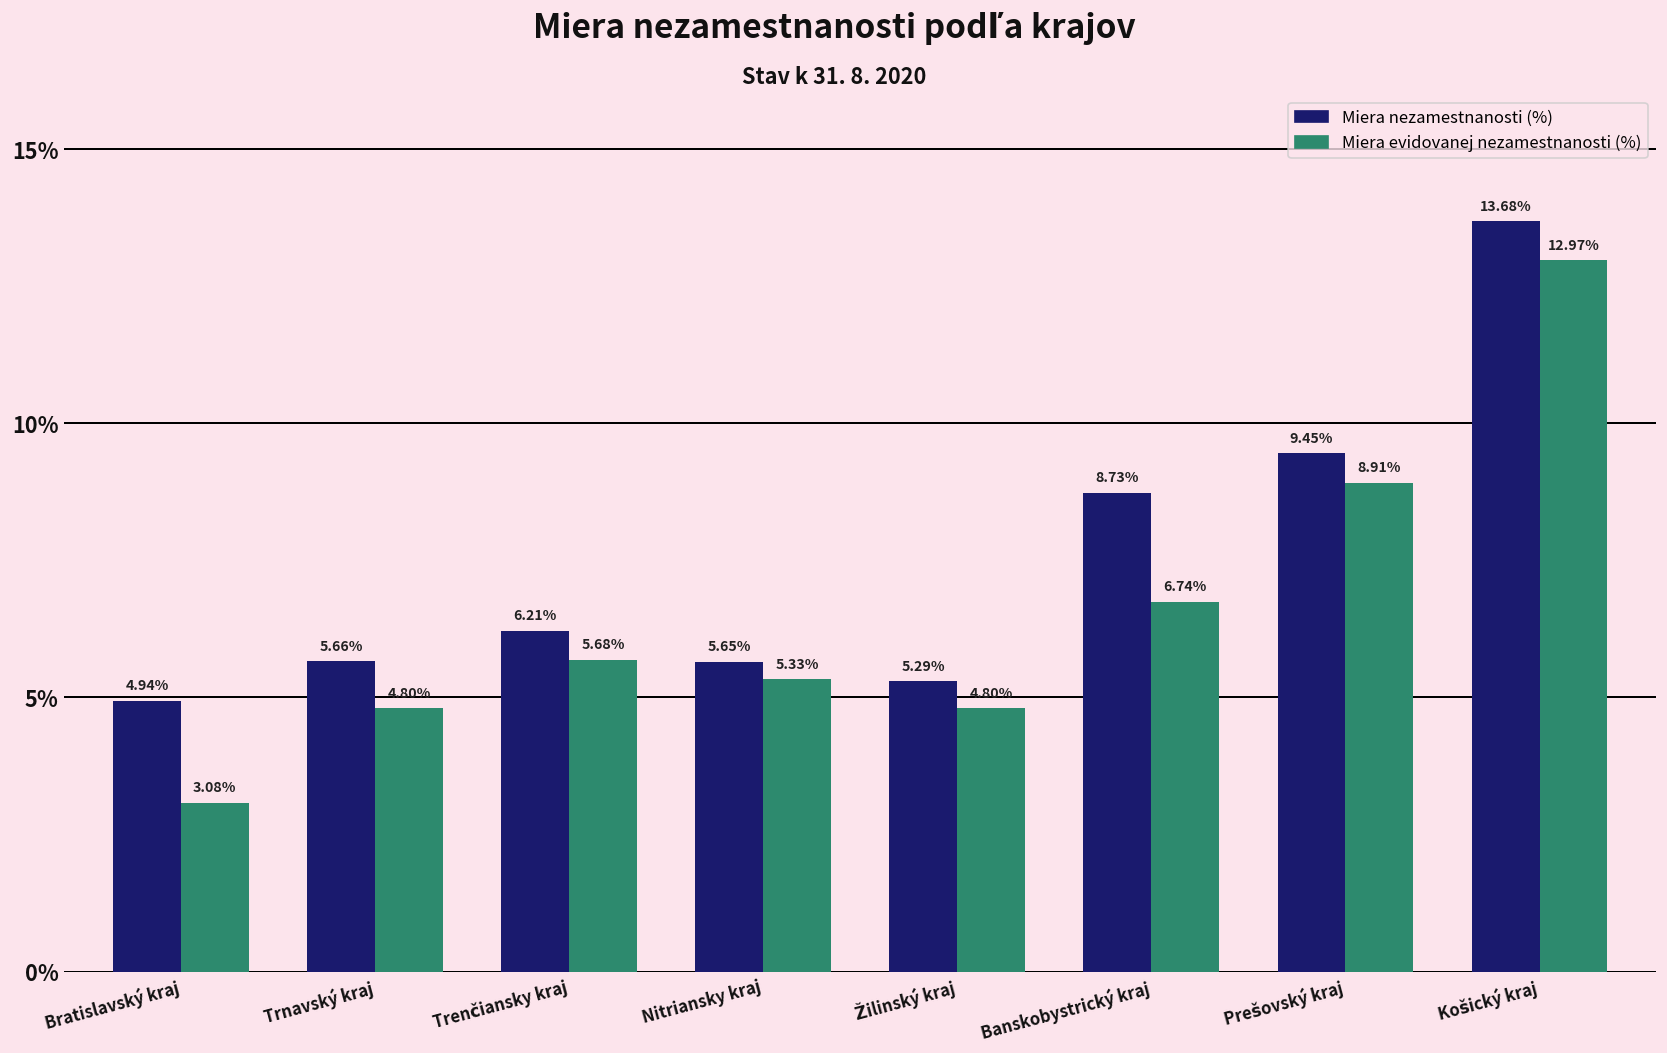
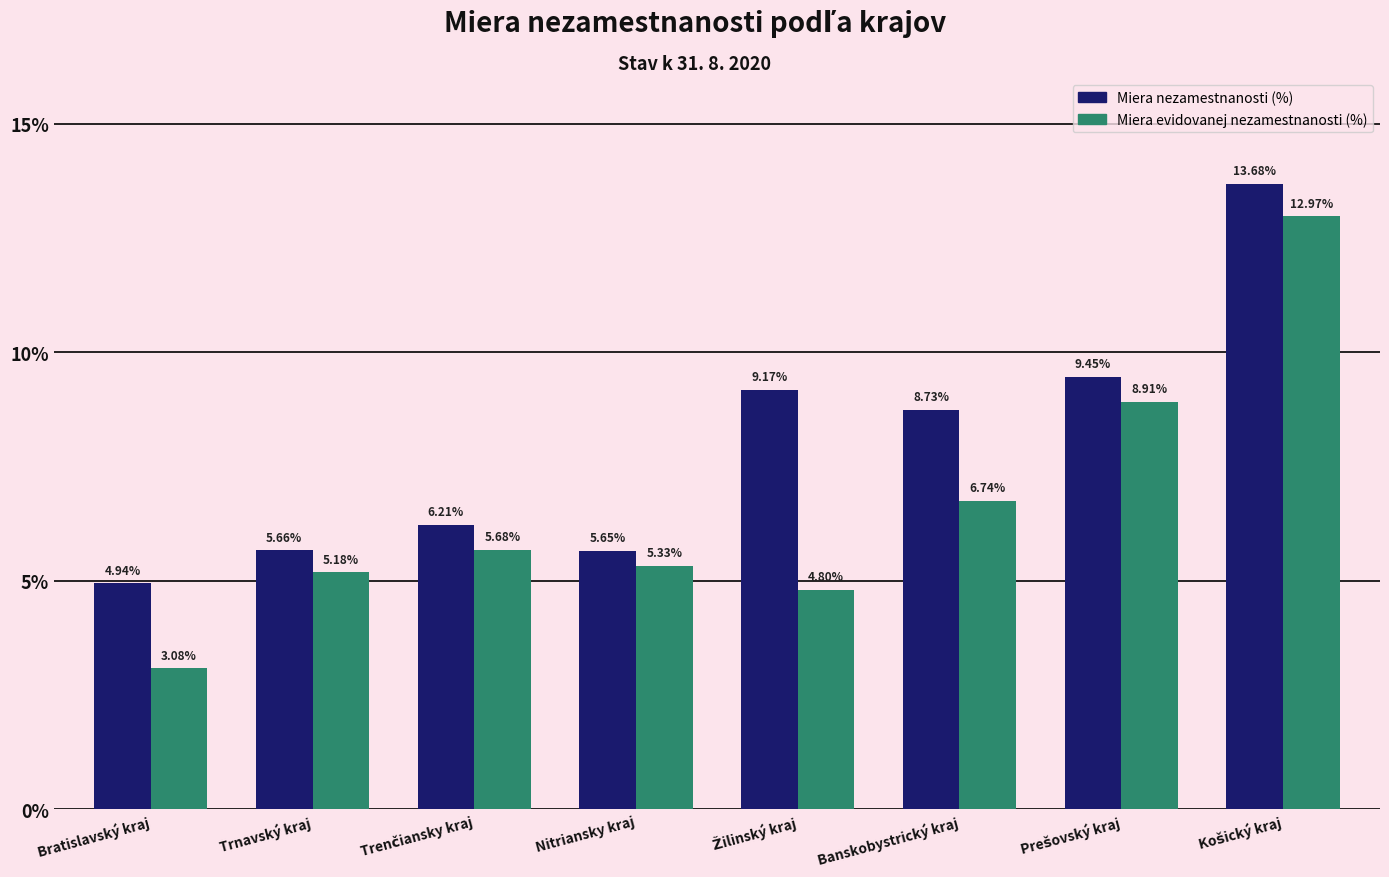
Miera evidovanej nezamestnanosti (%), Trnavský kraj: 4.80% -> 5.18%
Miera nezamestnanosti (%), Žilinský kraj: 5.29% -> 9.17%
